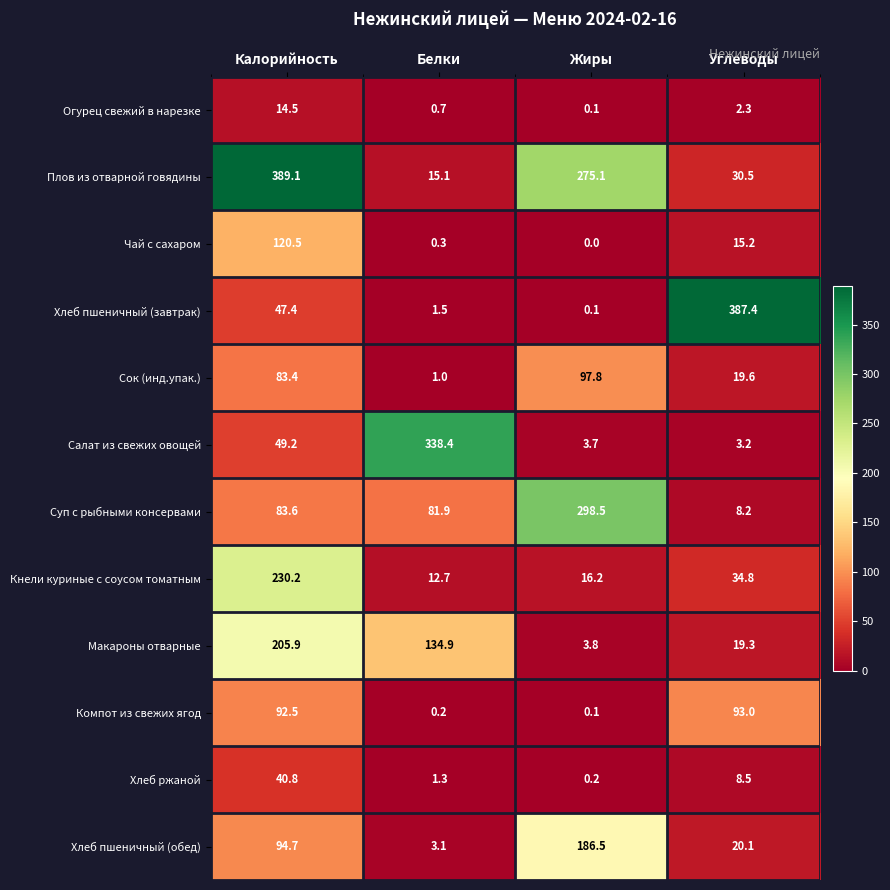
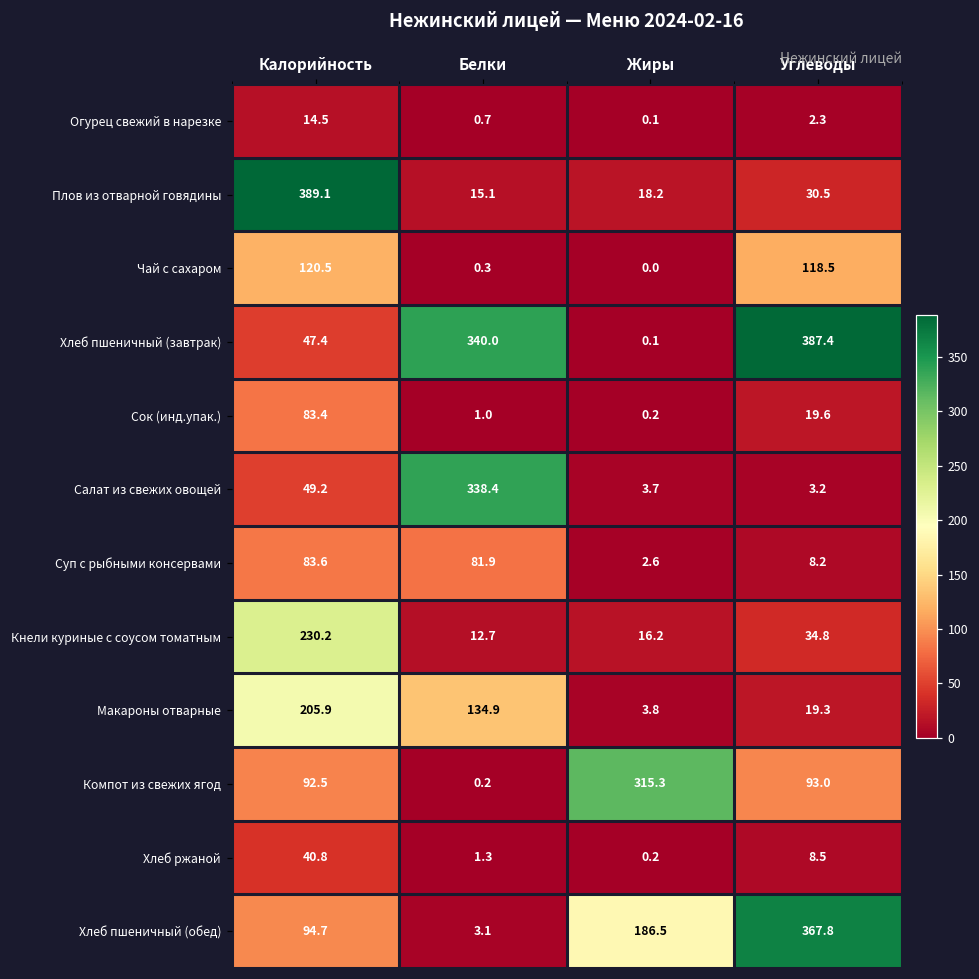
Плов из отварной говядины, Жиры: 275.1 -> 18.2
Чай с сахаром, Углеводы: 15.2 -> 118.5
Хлеб пшеничный (завтрак), Белки: 1.5 -> 340.0
Сок (инд.упак.), Жиры: 97.8 -> 0.2
Суп с рыбными консервами, Жиры: 298.5 -> 2.6
Компот из свежих ягод, Жиры: 0.1 -> 315.3
Хлеб пшеничный (обед), Углеводы: 20.1 -> 367.8
